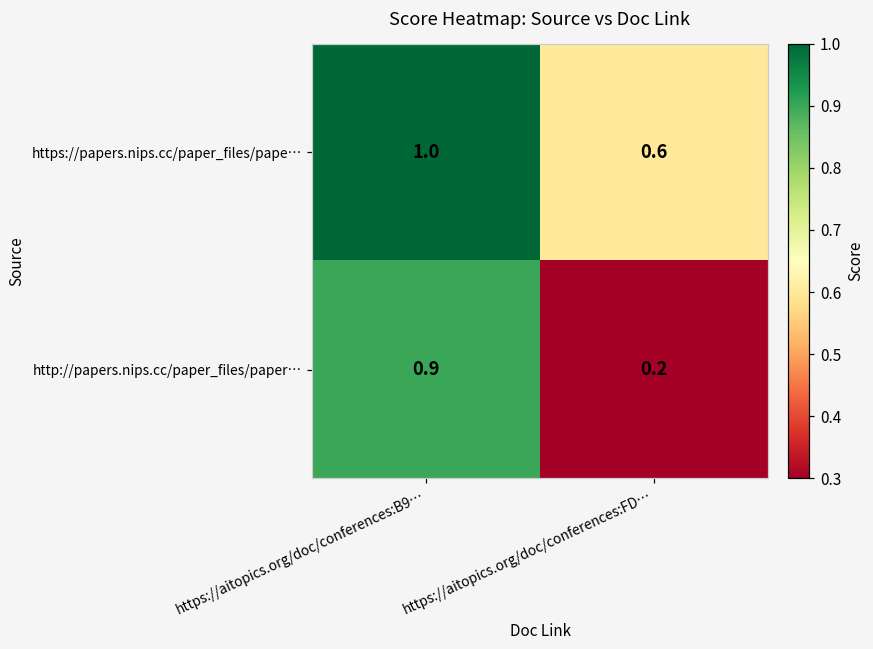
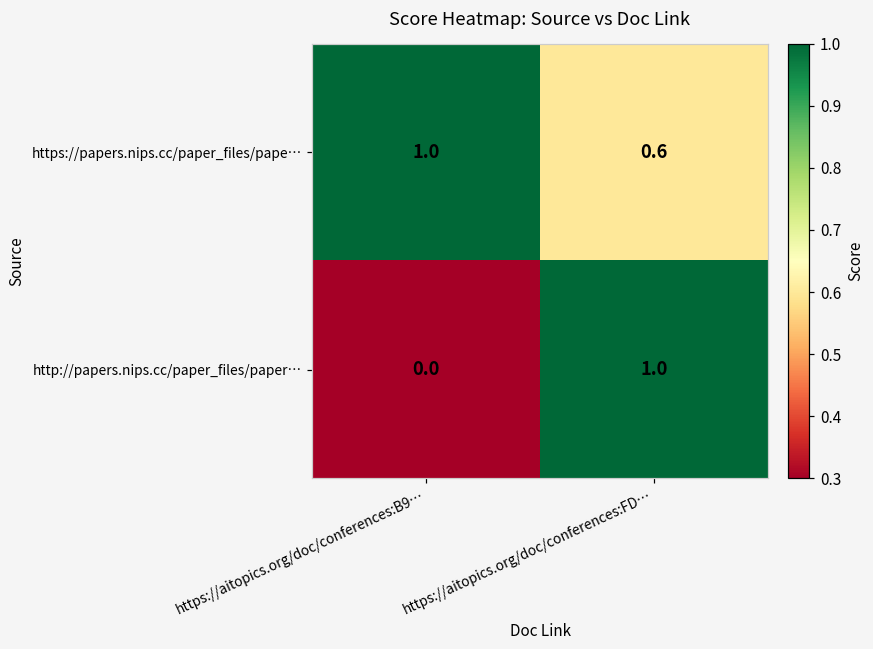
http://papers.nips.cc/paper_files/paper…, https://aitopics.org/doc/conferences:B9…: 0.9 -> 0.0
http://papers.nips.cc/paper_files/paper…, https://aitopics.org/doc/conferences:FD…: 0.2 -> 1.0
